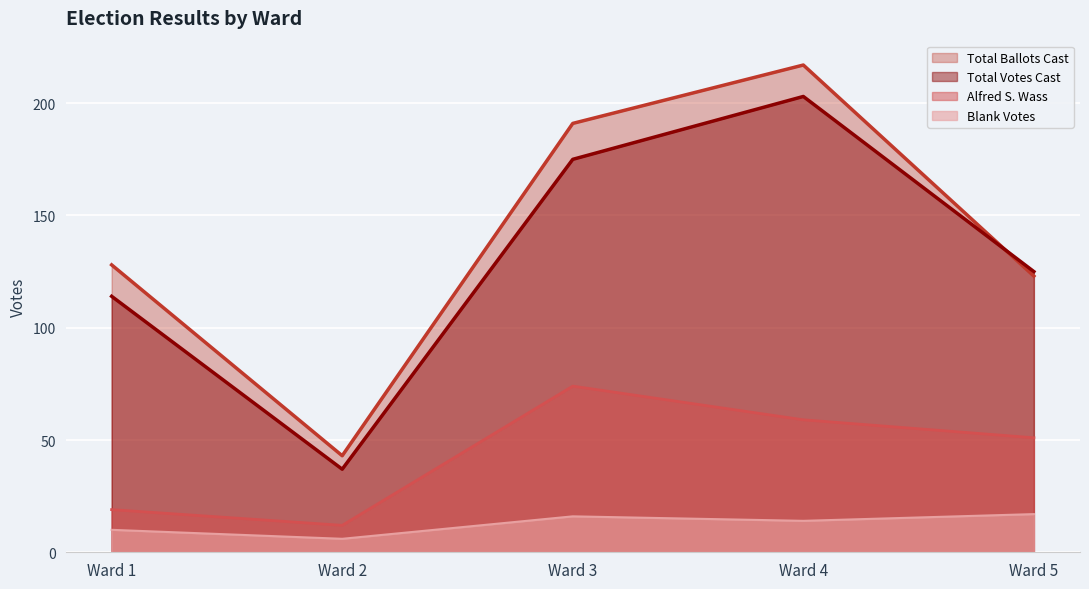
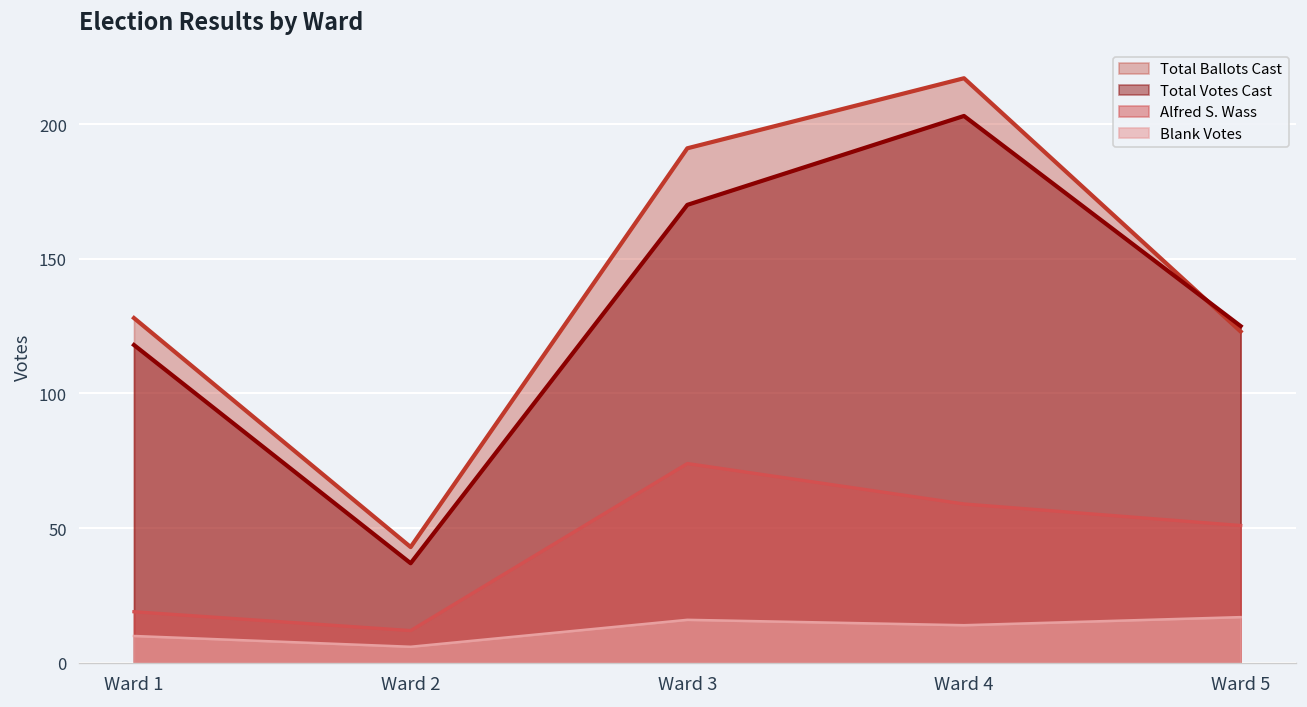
Total Votes Cast, Ward 1: 114 -> 118
Total Votes Cast, Ward 3: 175 -> 170
